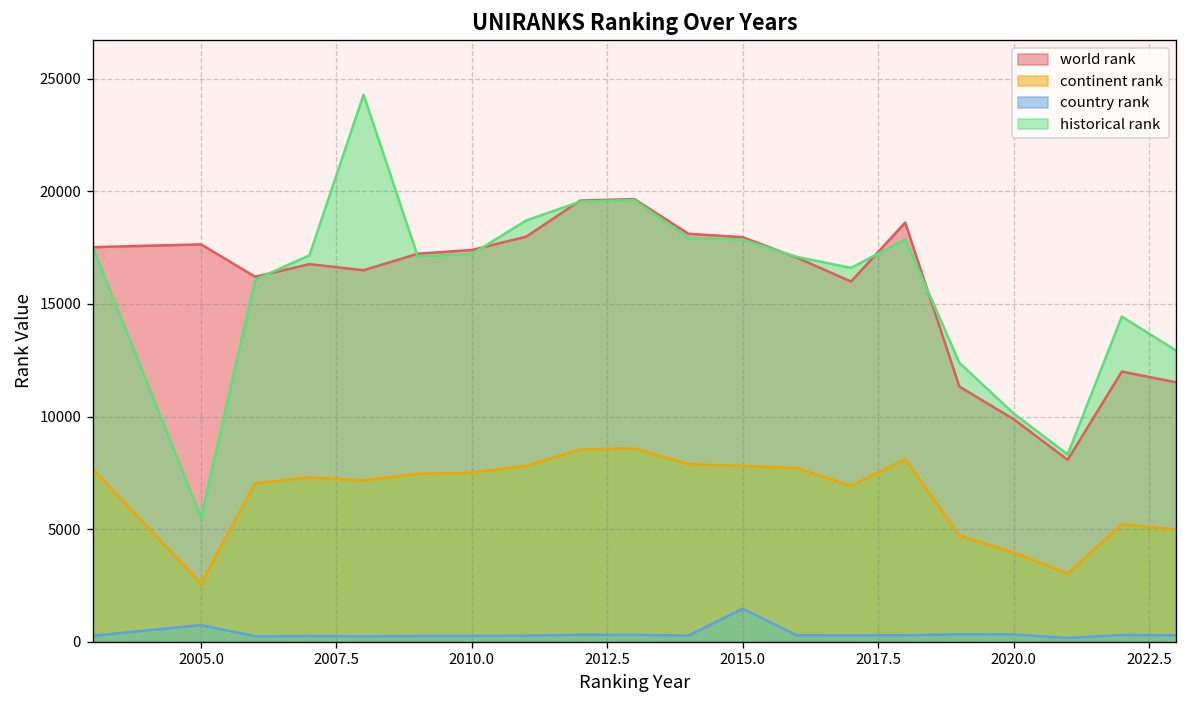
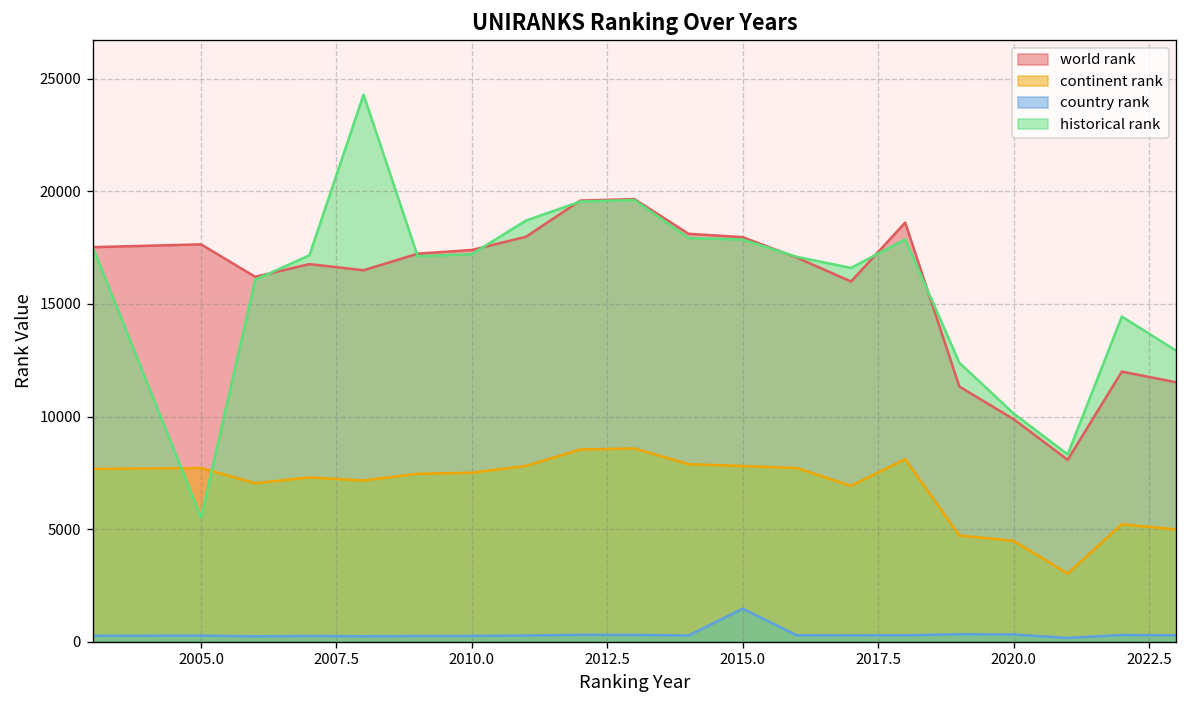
continent rank, 2005.0: 2600 -> 7700
country rank, 2005.0: 700 -> 300
continent rank, 2020.0: 4000 -> 4500
